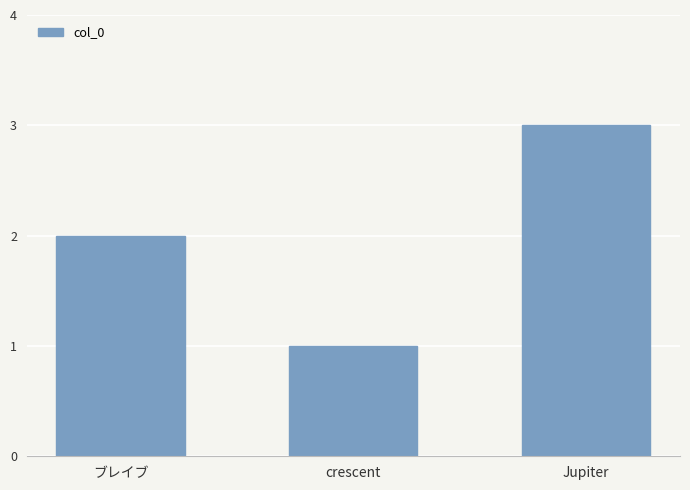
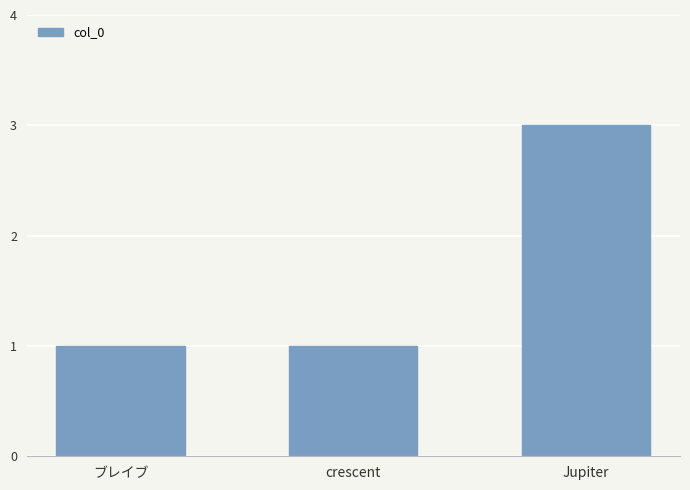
ブレイブ: 2 -> 1
